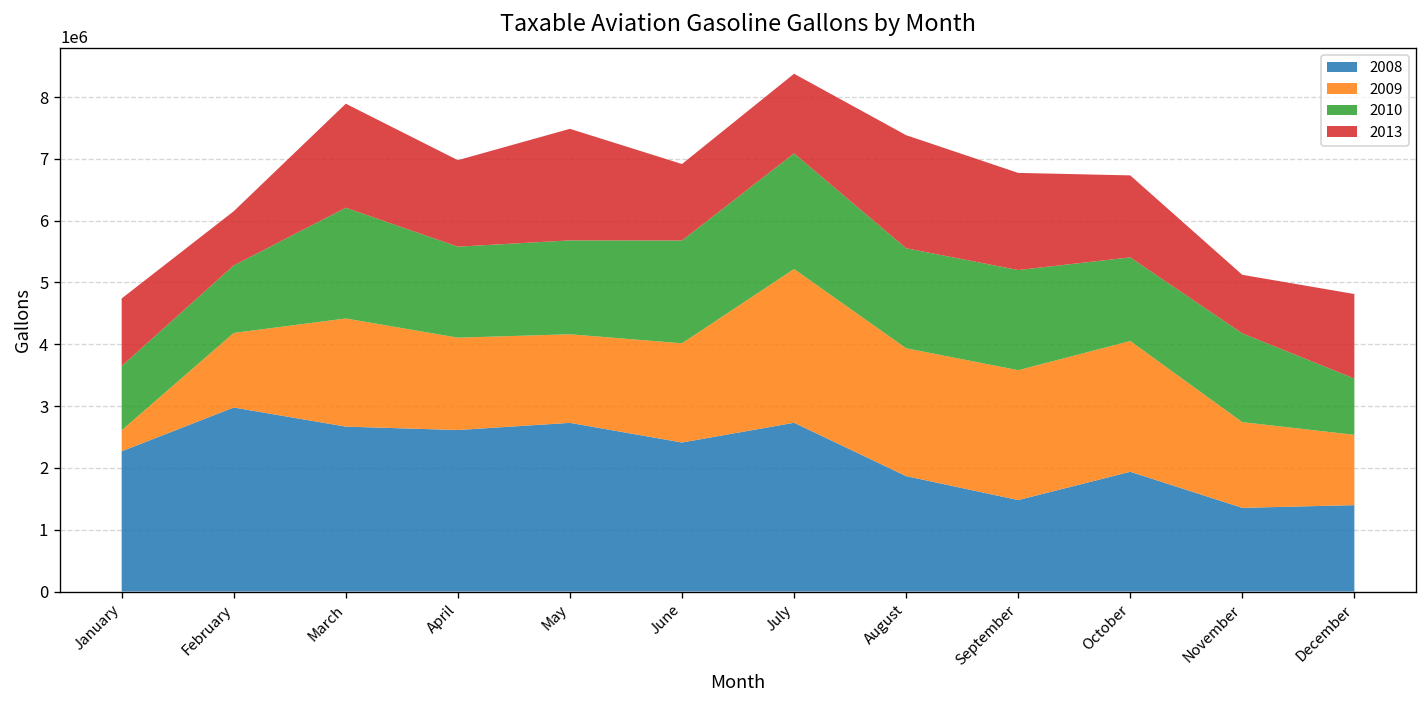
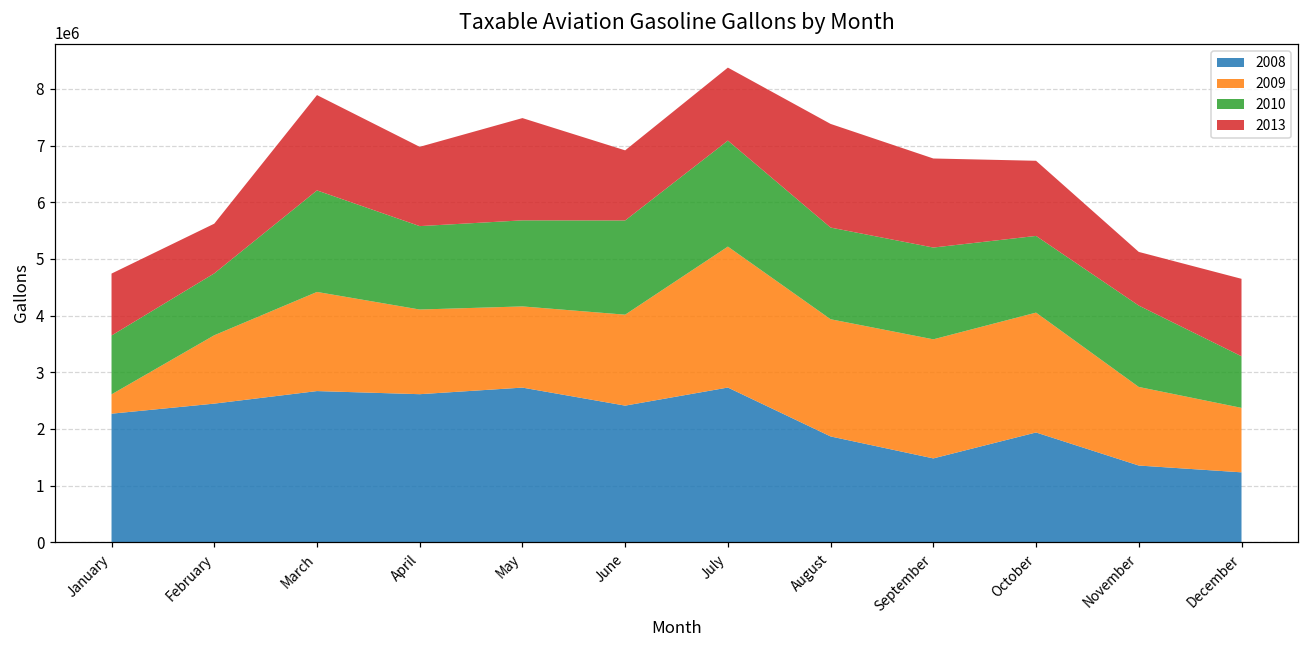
2008, February: 3000000 -> 2400000
2008, December: 1400000 -> 1200000
